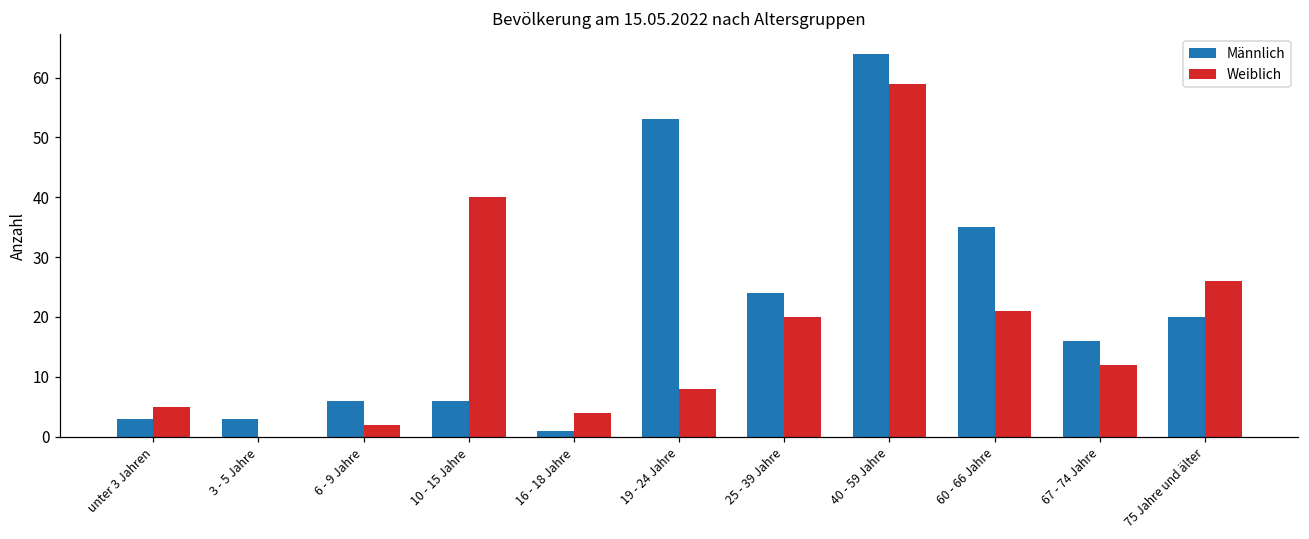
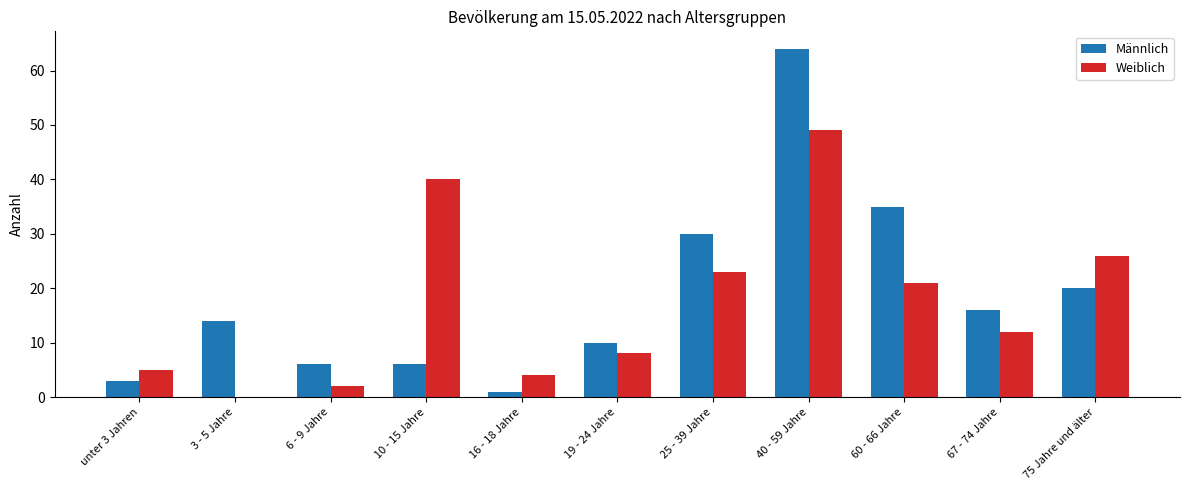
Männlich, 3 - 5 Jahre: 3 -> 14
Männlich, 19 - 24 Jahre: 53 -> 10
Männlich, 25 - 39 Jahre: 24 -> 30
Weiblich, 25 - 39 Jahre: 20 -> 23
Weiblich, 40 - 59 Jahre: 59 -> 49
